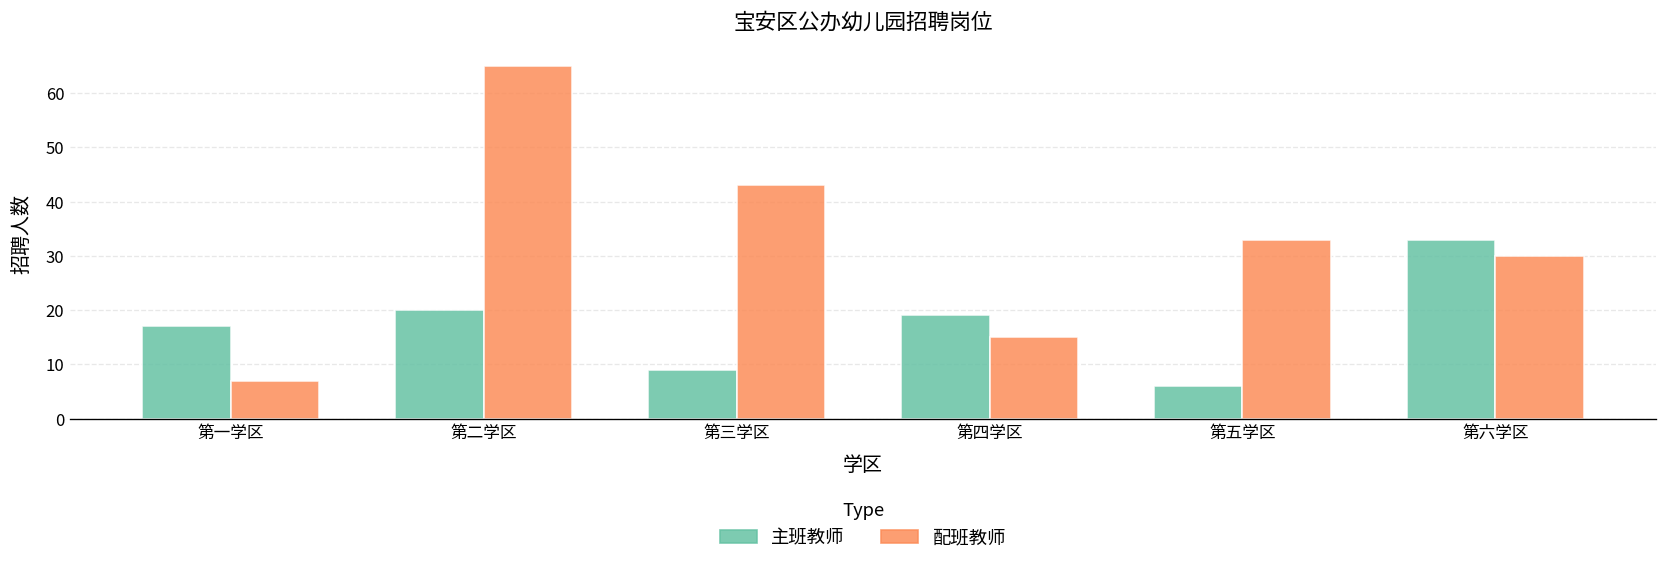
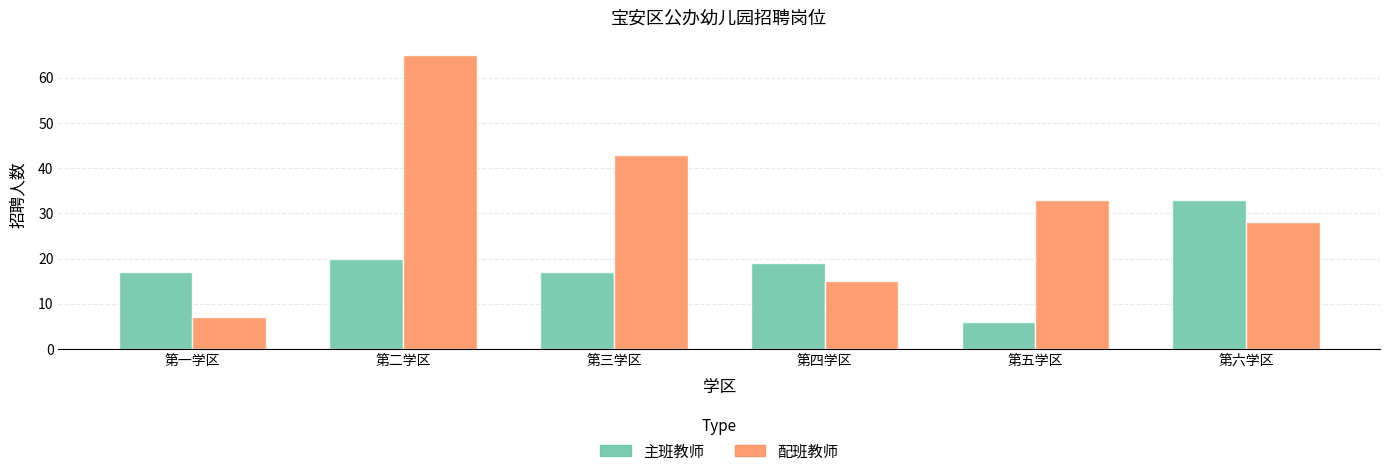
主班教师, 第三学区: 9 -> 17
配班教师, 第六学区: 30 -> 28
